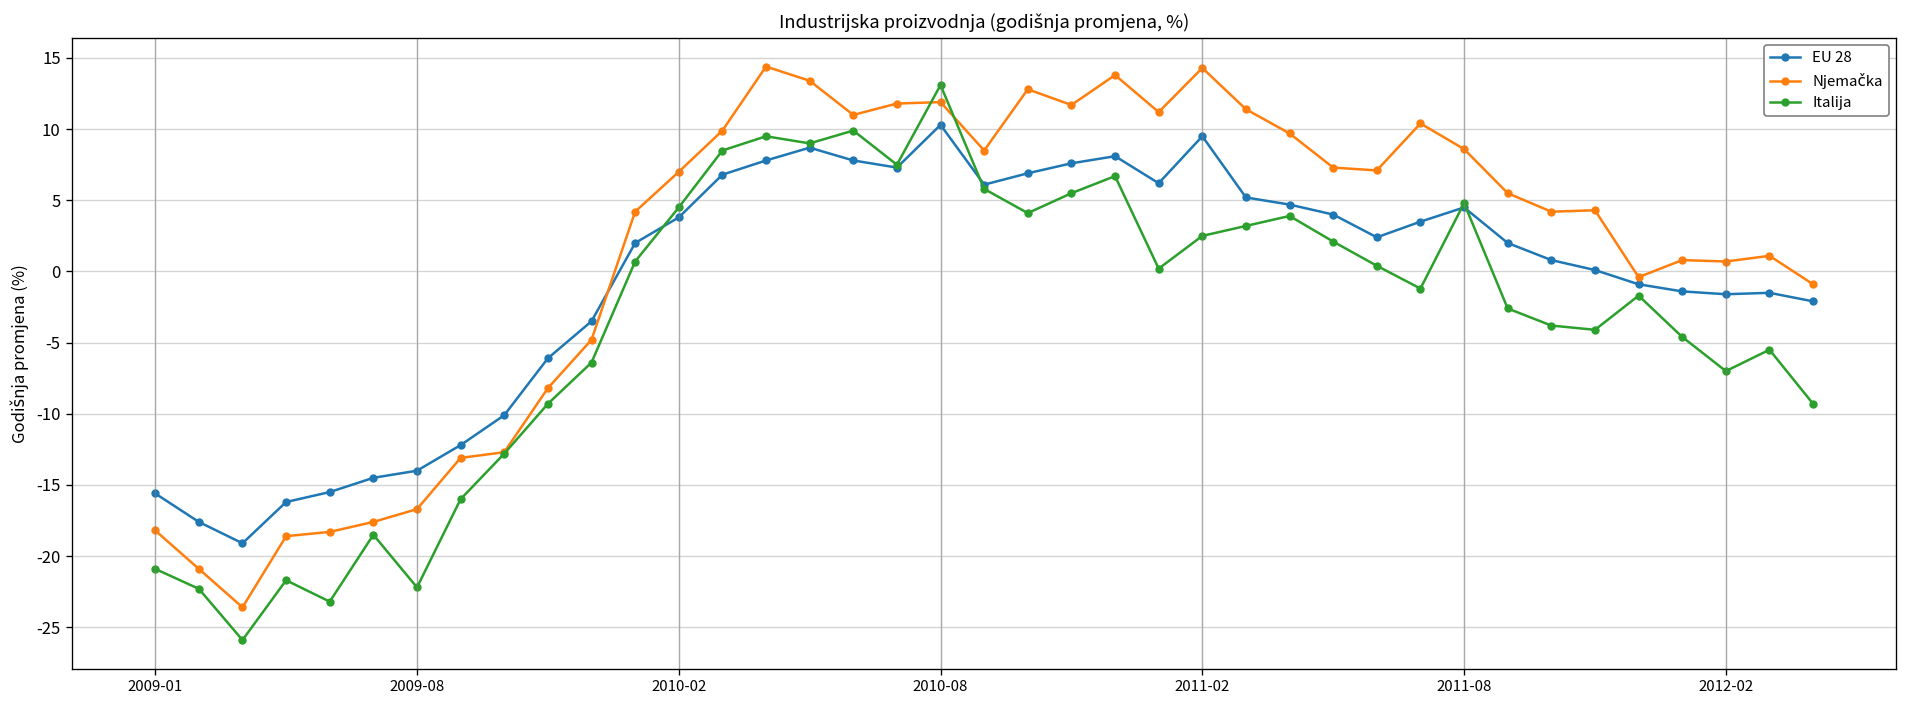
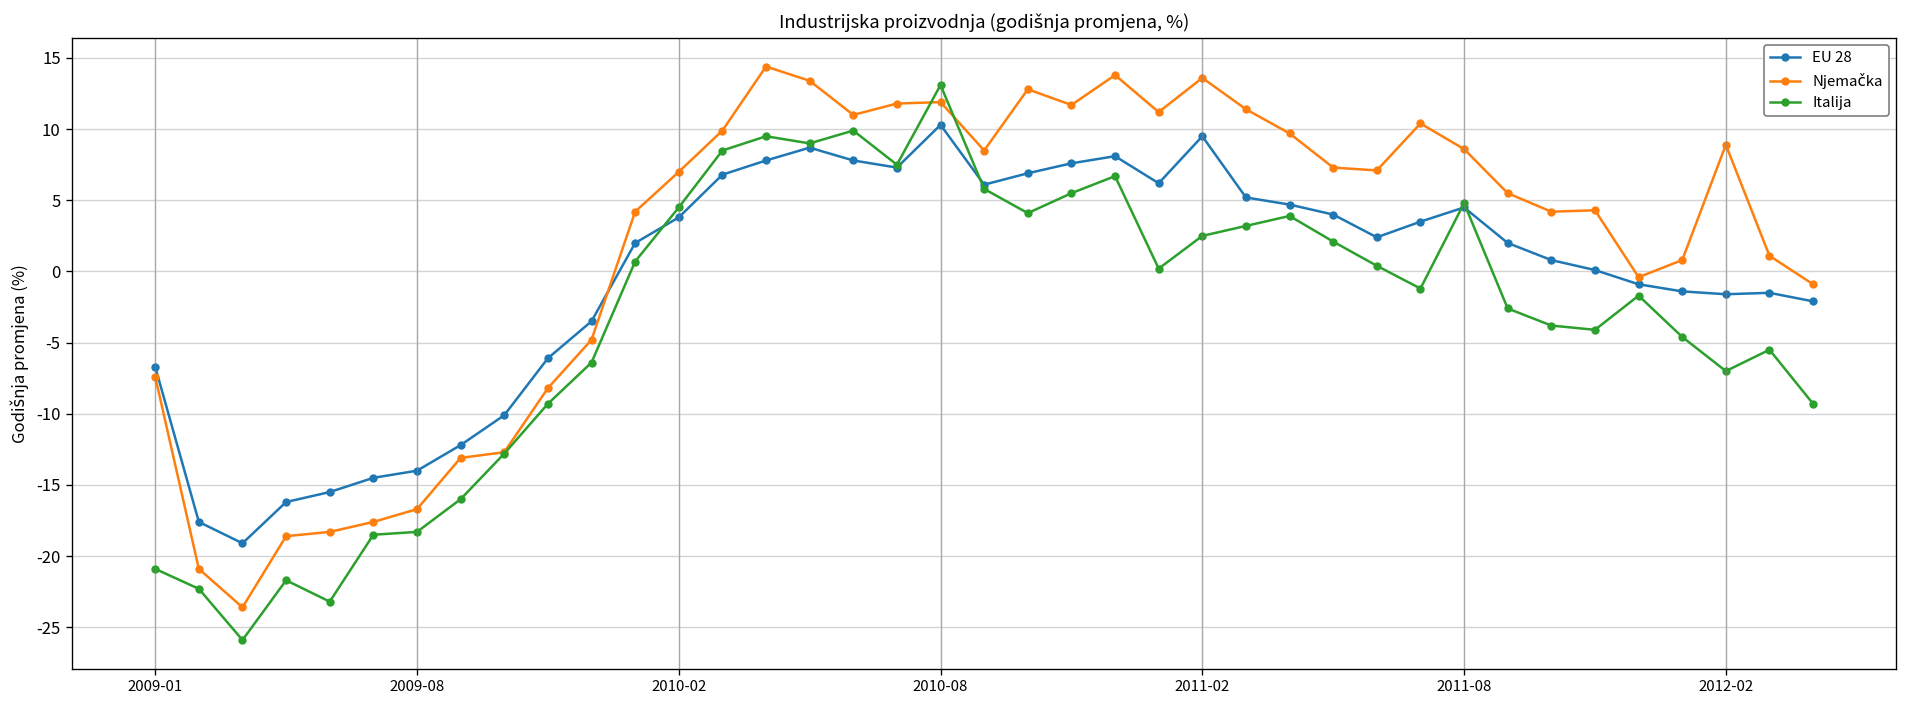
EU 28, 2009-01: -15.6 -> -6.7
Njemačka, 2009-01: -18.2 -> -7.4
Italija, 2009-08: -22.2 -> -18.3
Njemačka, 2011-02: 14.3 -> 13.6
Njemačka, 2012-02: 0.7 -> 8.9
